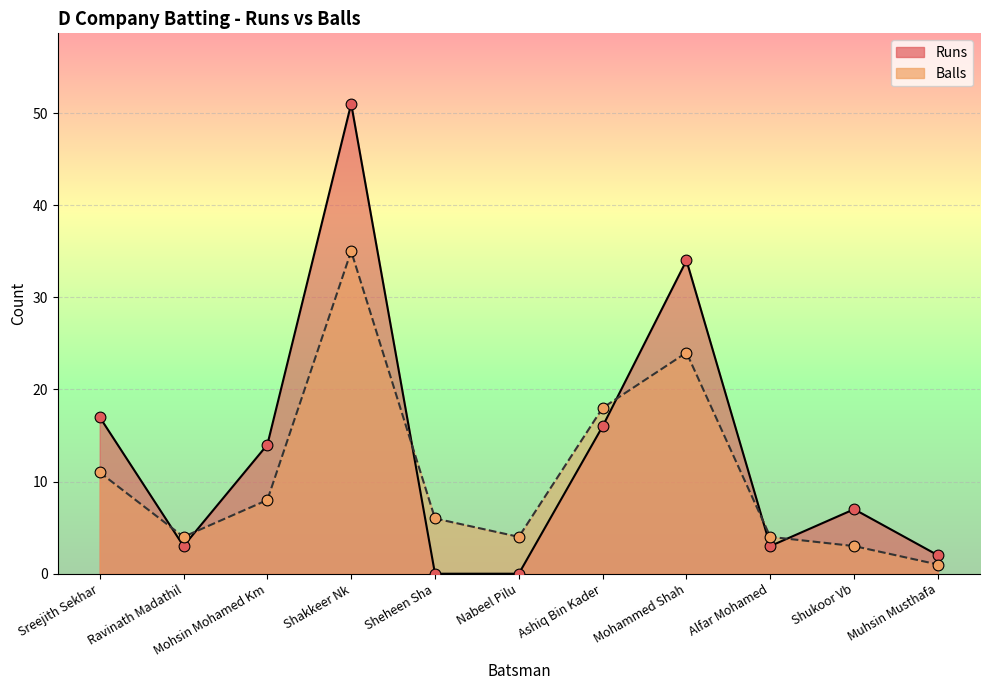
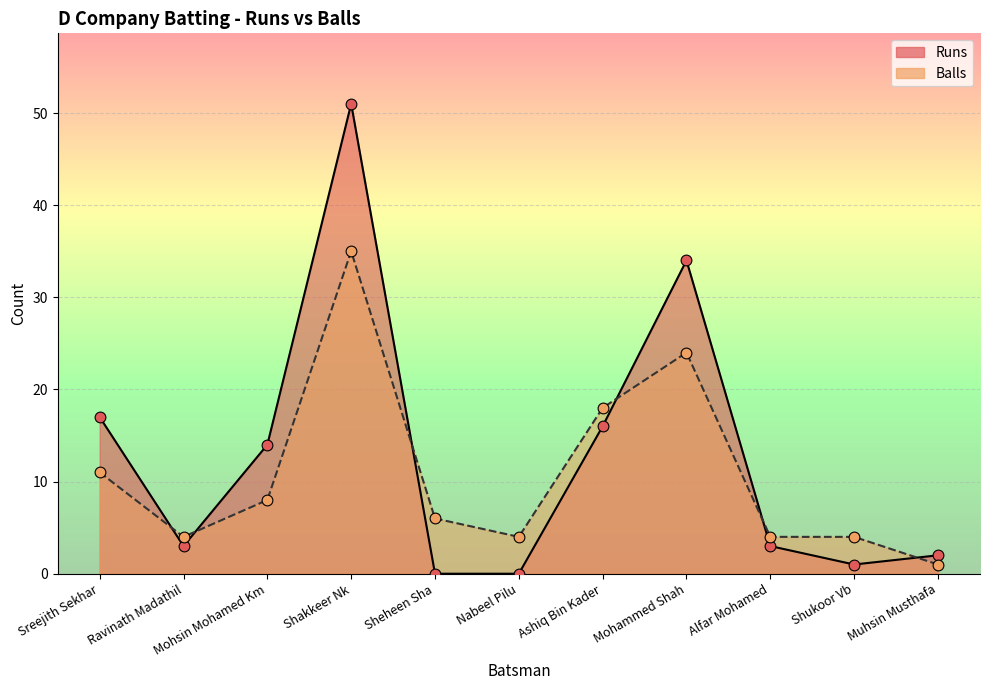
Runs, Shukoor Vb: 7 -> 1
Balls, Shukoor Vb: 3 -> 4
